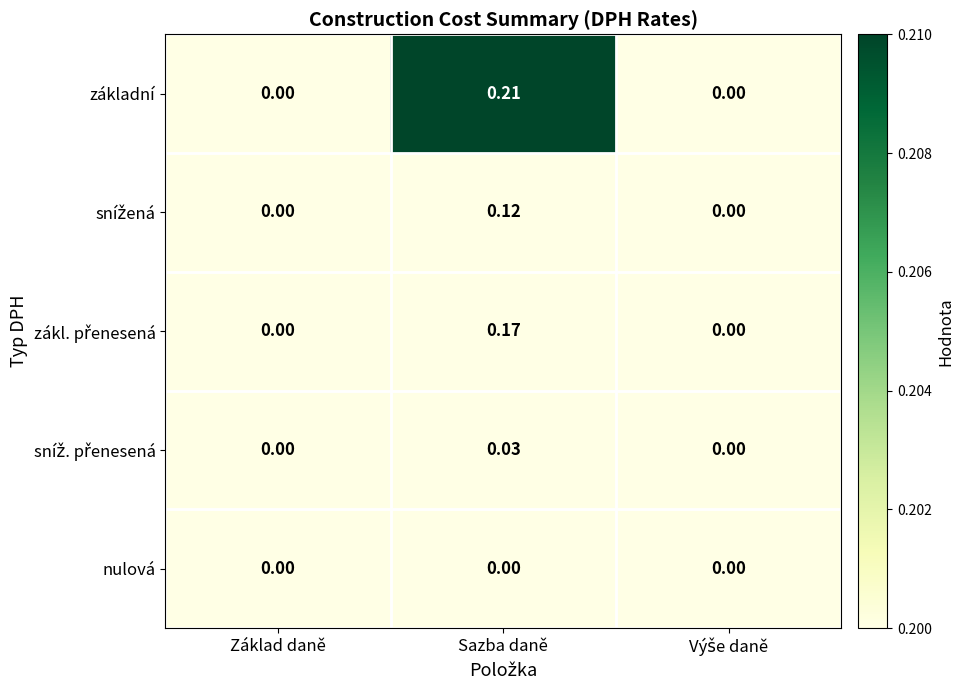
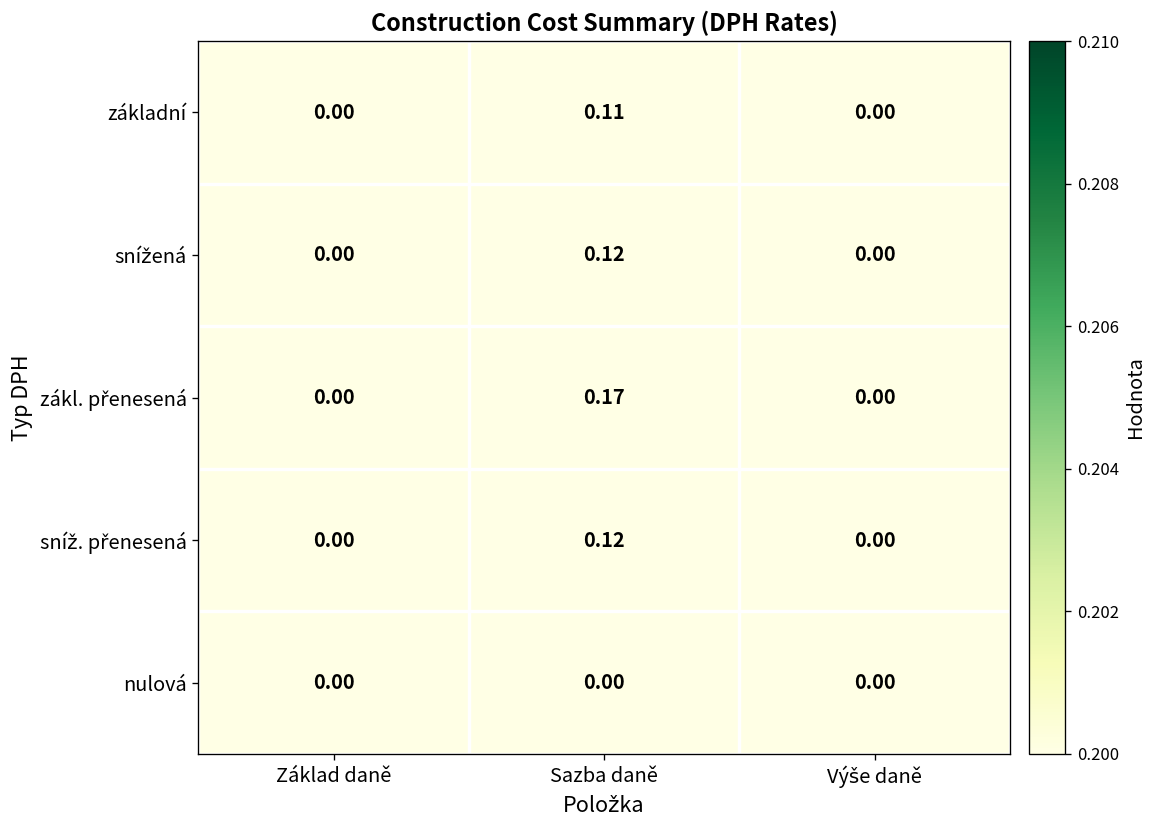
základní, Sazba daně: 0.21 -> 0.11
sníž. přenesená, Sazba daně: 0.03 -> 0.12
